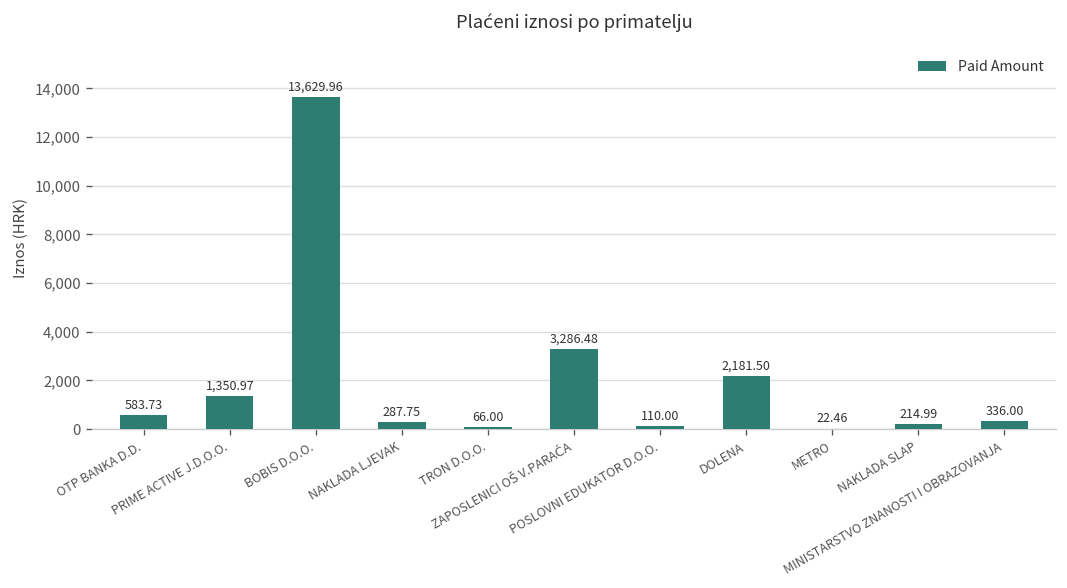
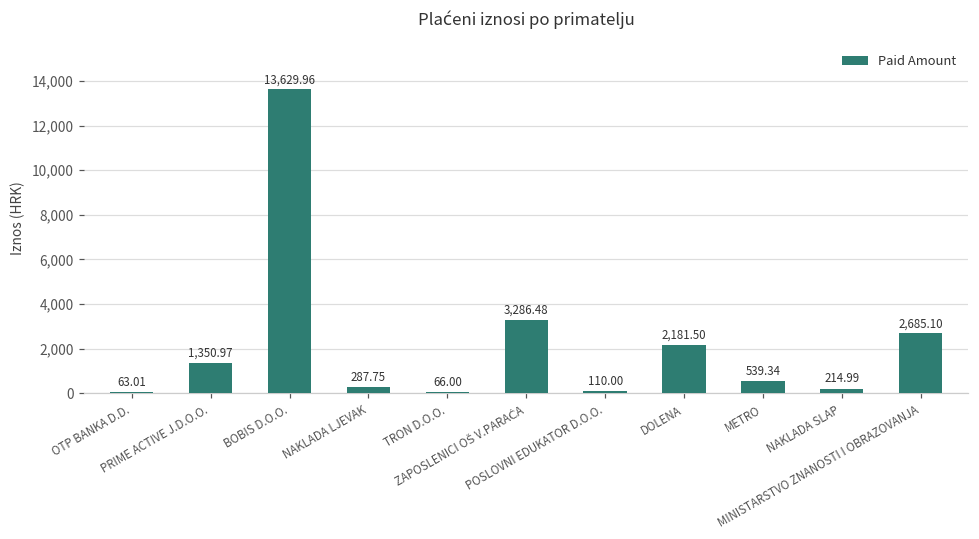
OTP BANKA D.D.: 583.73 -> 63.01
METRO: 22.46 -> 539.34
MINISTARSTVO ZNANOSTI I OBRAZOVANJA: 336.00 -> 2,685.10
